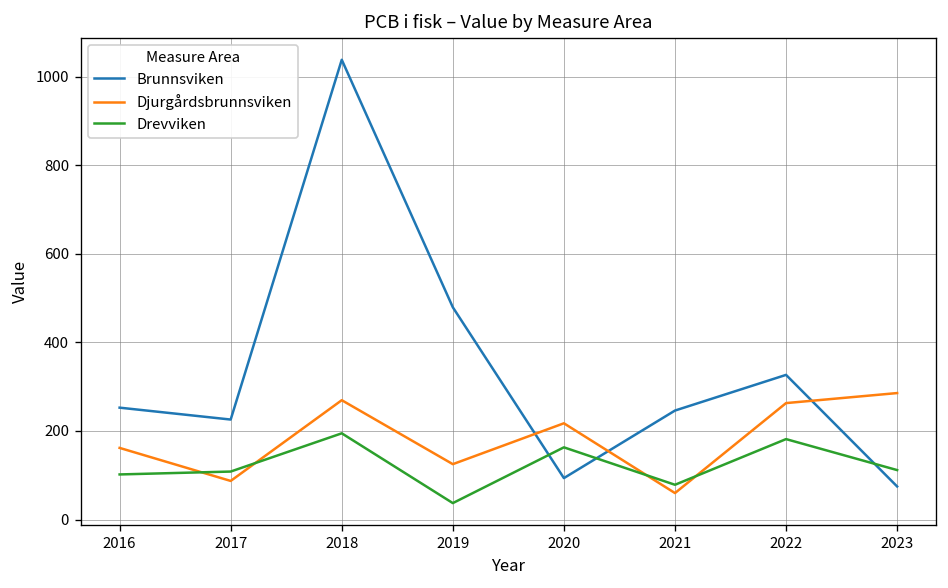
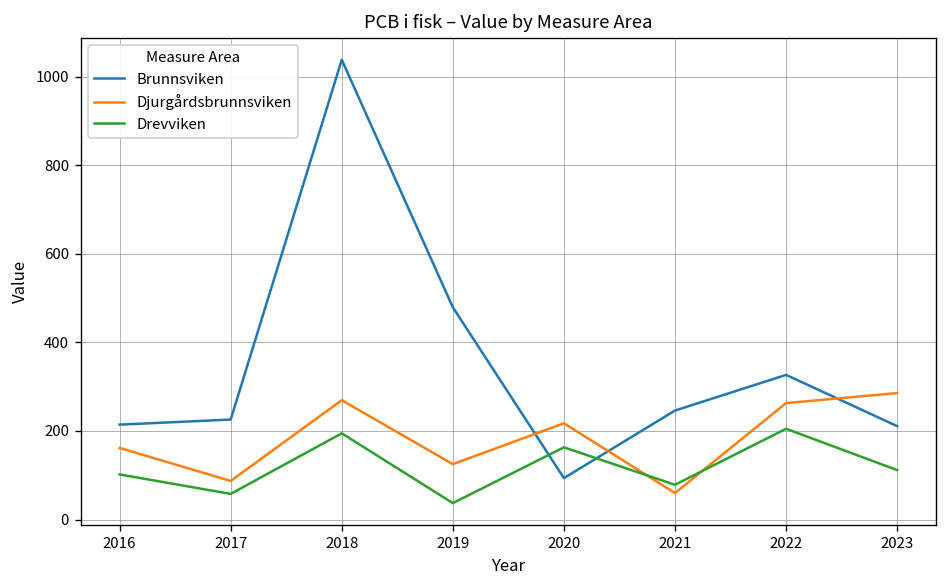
Brunnsviken, 2016: 250 -> 210
Drevviken, 2017: 110 -> 60
Drevviken, 2022: 180 -> 210
Brunnsviken, 2023: 70 -> 210
